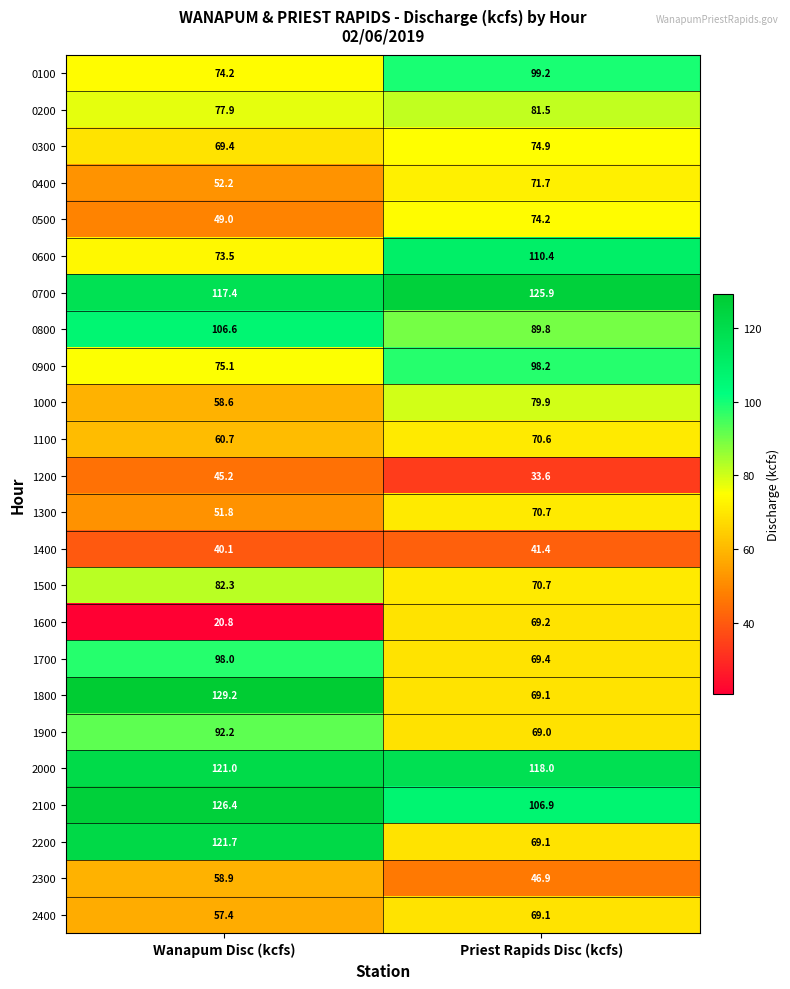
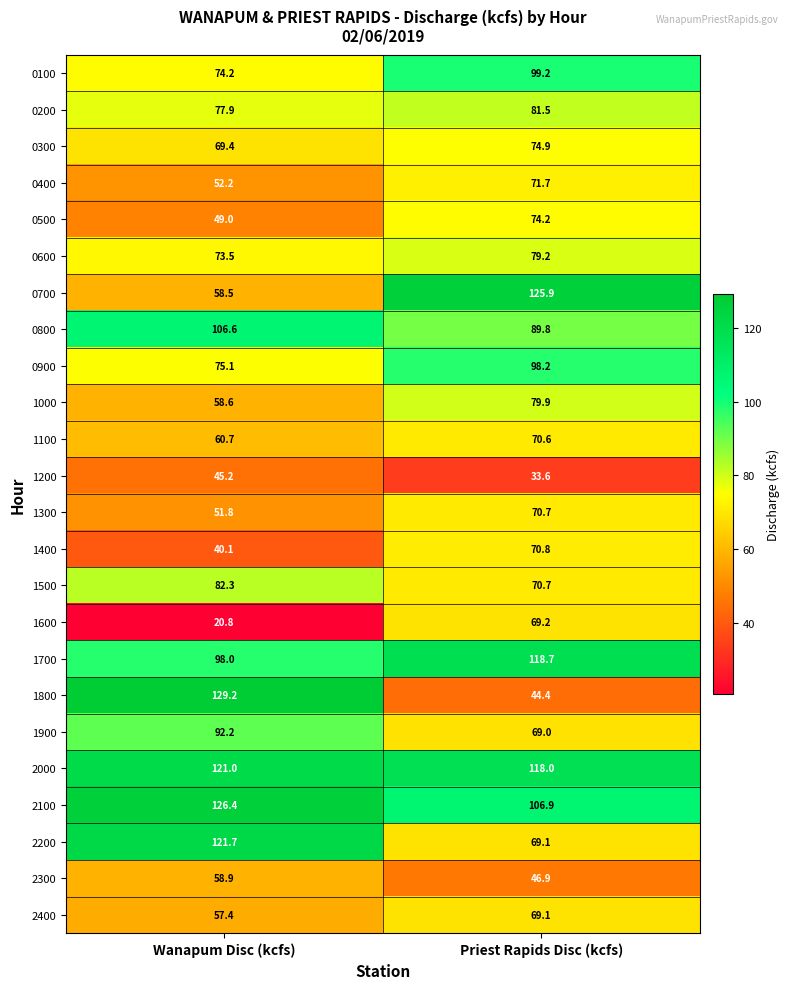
0600, Priest Rapids Disc (kcfs): 110.4 -> 79.2
0700, Wanapum Disc (kcfs): 117.4 -> 58.5
1400, Priest Rapids Disc (kcfs): 41.4 -> 70.8
1700, Priest Rapids Disc (kcfs): 69.4 -> 118.7
1800, Priest Rapids Disc (kcfs): 69.1 -> 44.4
